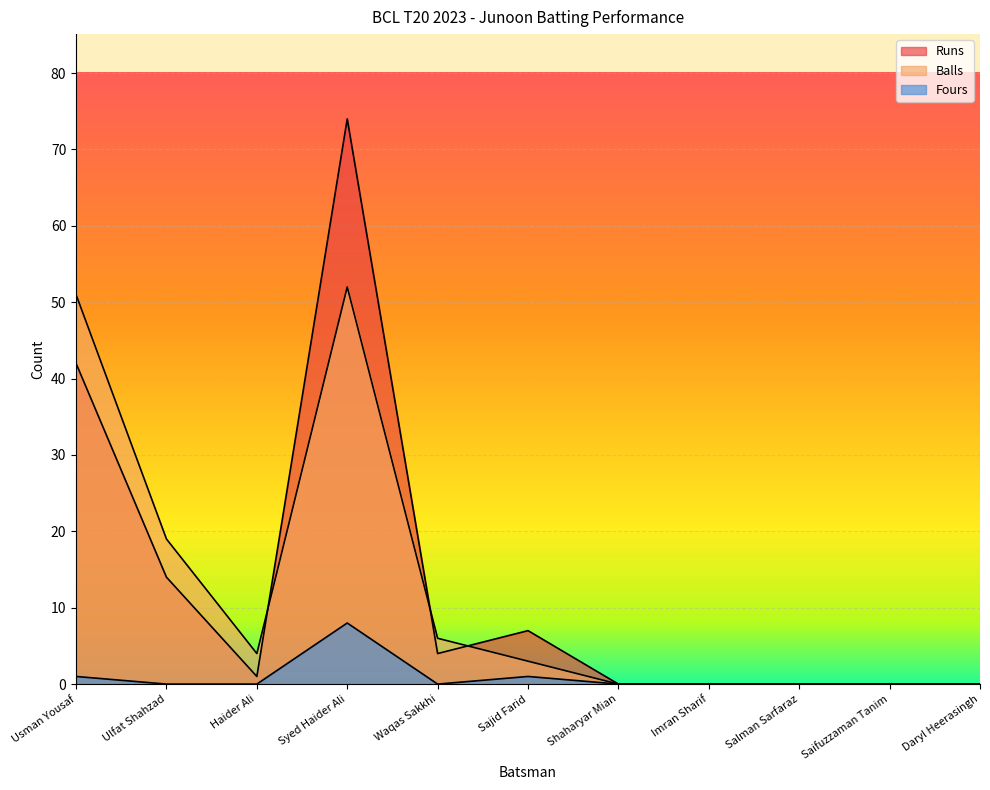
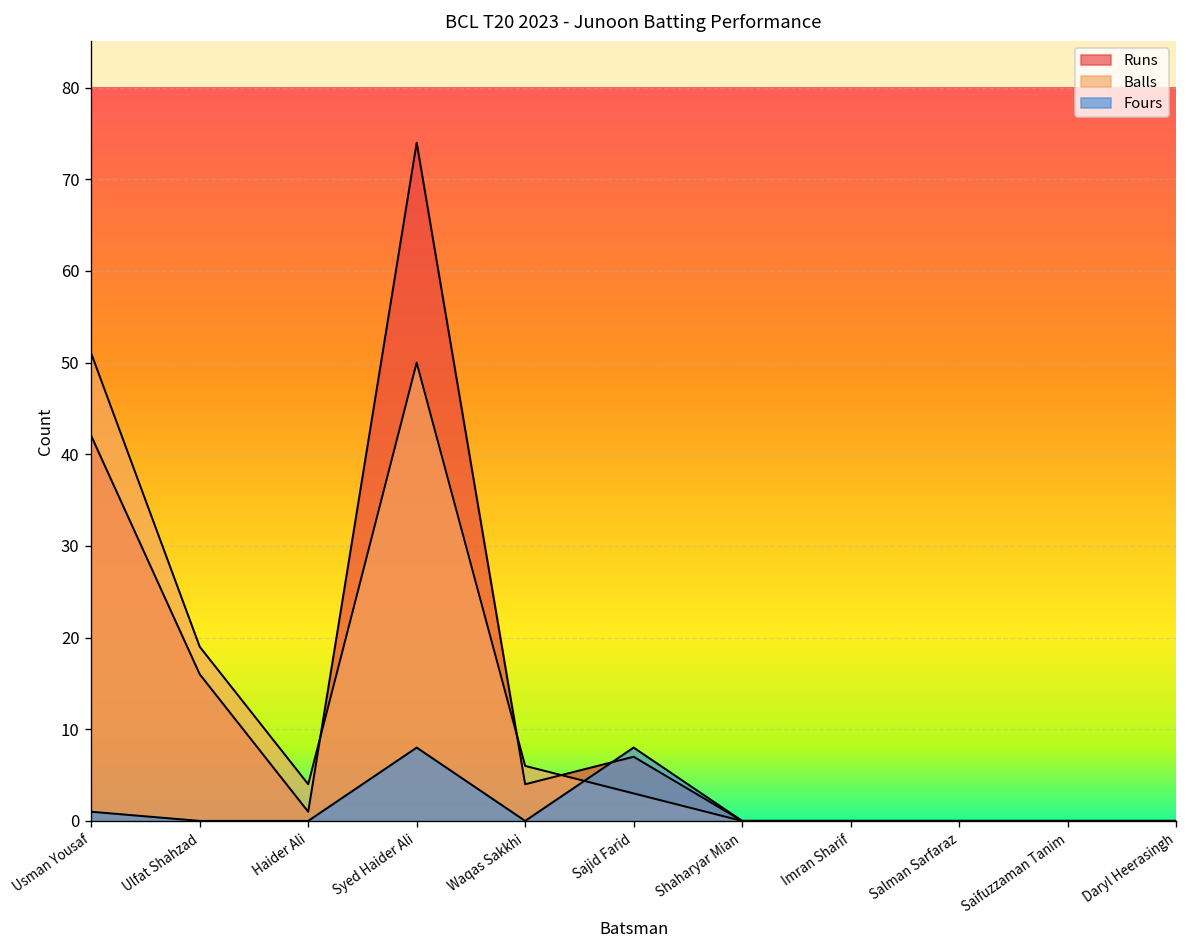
Runs, Ulfat Shahzad: 14 -> 16
Balls, Syed Haider Ali: 52 -> 50
Fours, Sajid Farid: 1 -> 8
